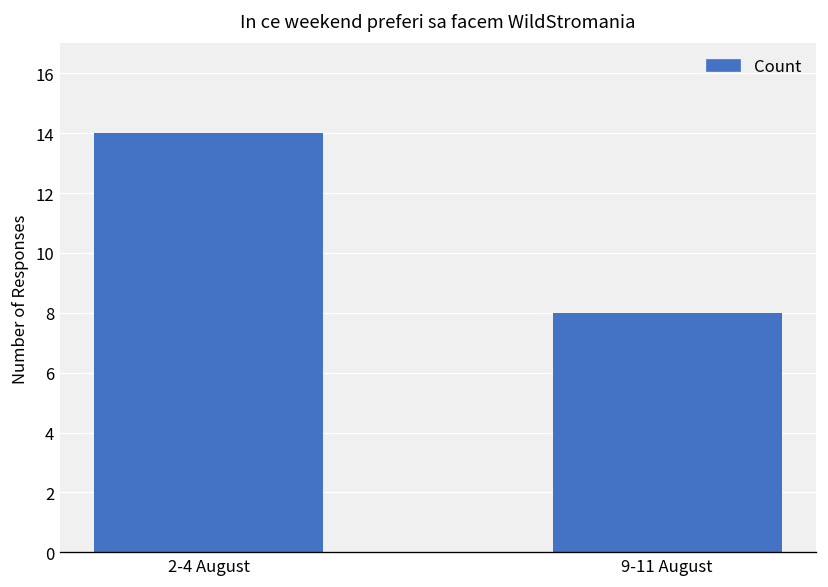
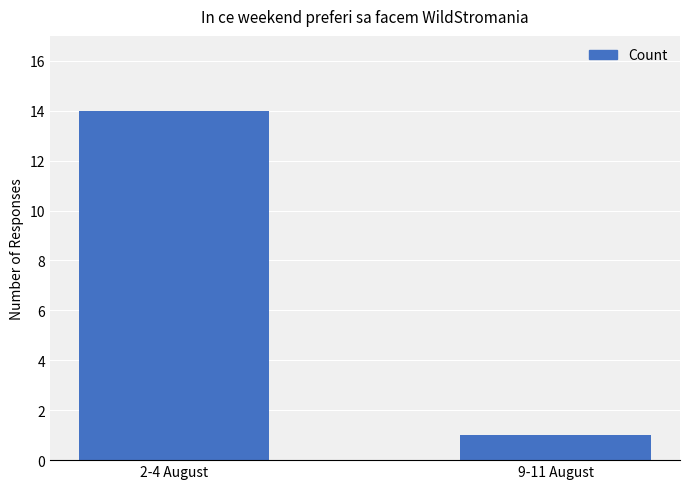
9-11 August: 8 -> 1
